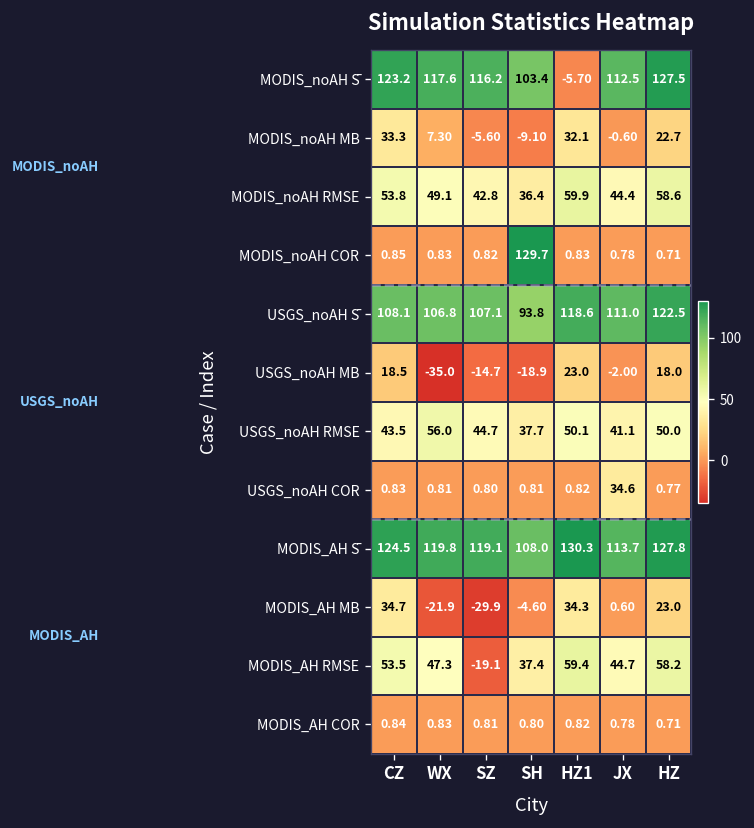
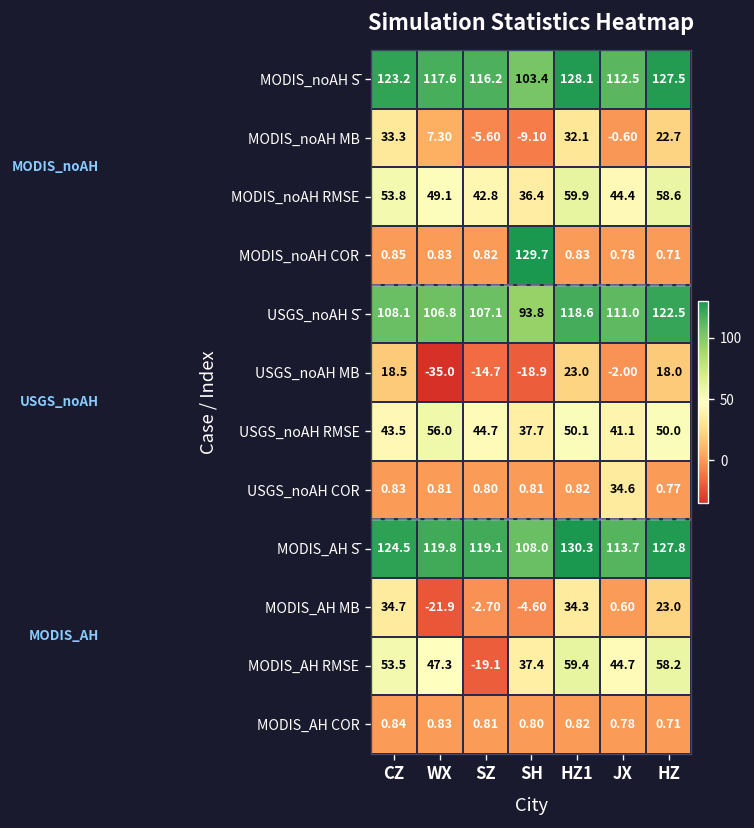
MODIS_noAH S̄, HZ1: -5.70 -> 128.1
MODIS_AH MB, SZ: -29.9 -> -2.70
